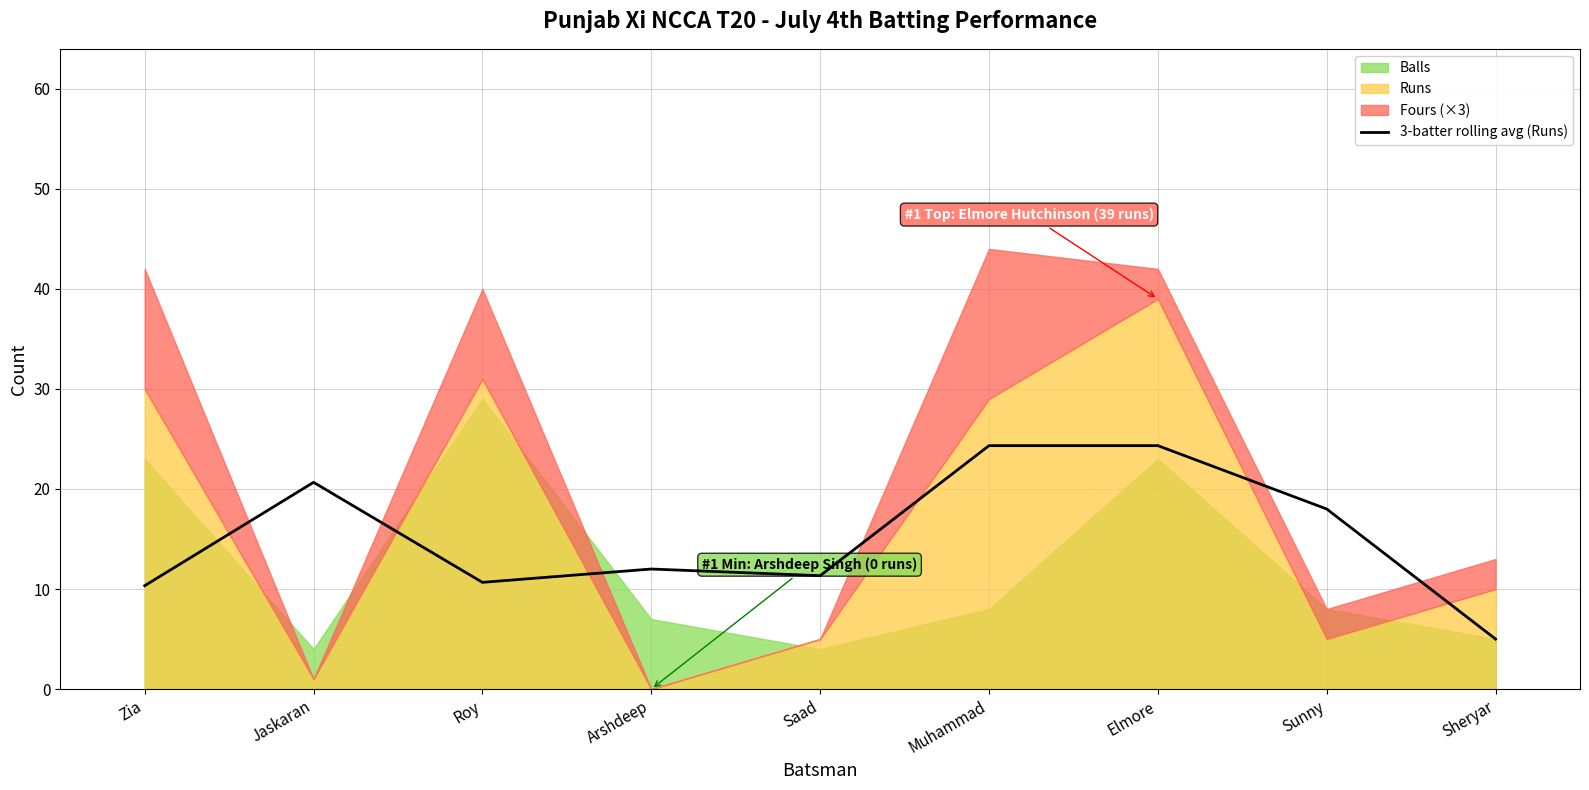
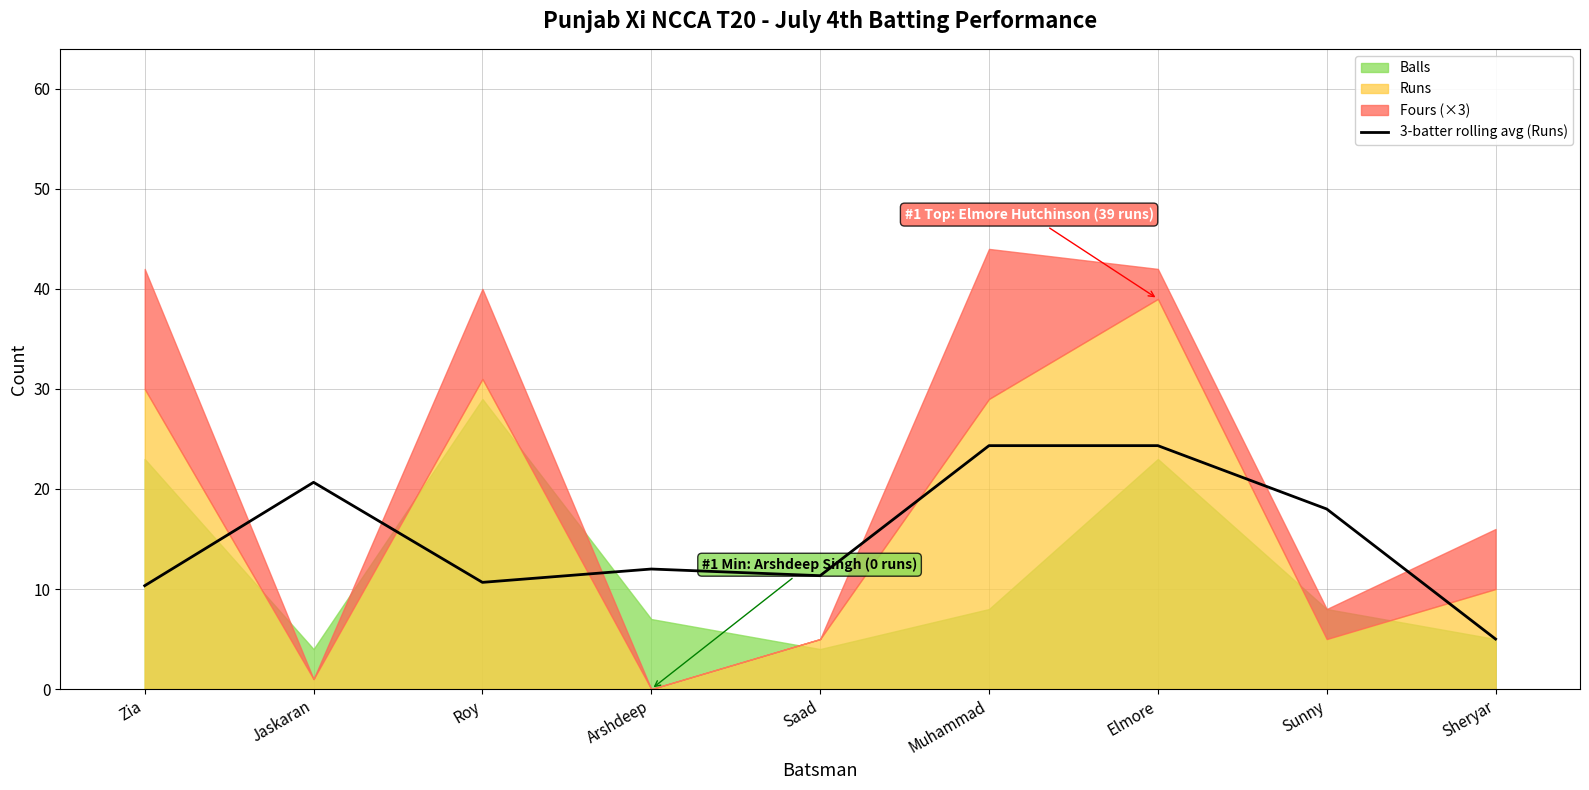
Fours (×3), Sheryar: 3.0 -> 6.0
